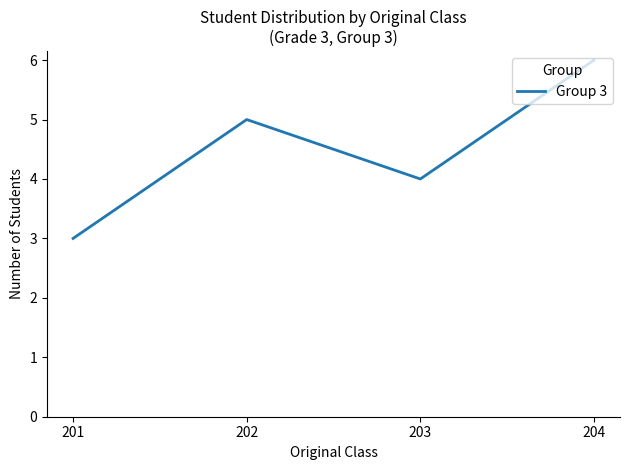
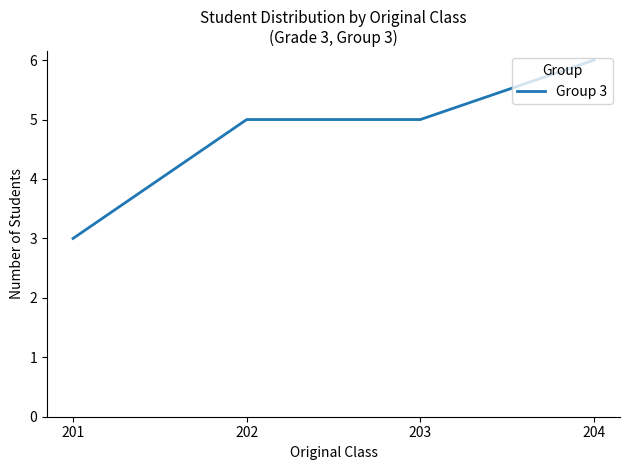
203: 4 -> 5
